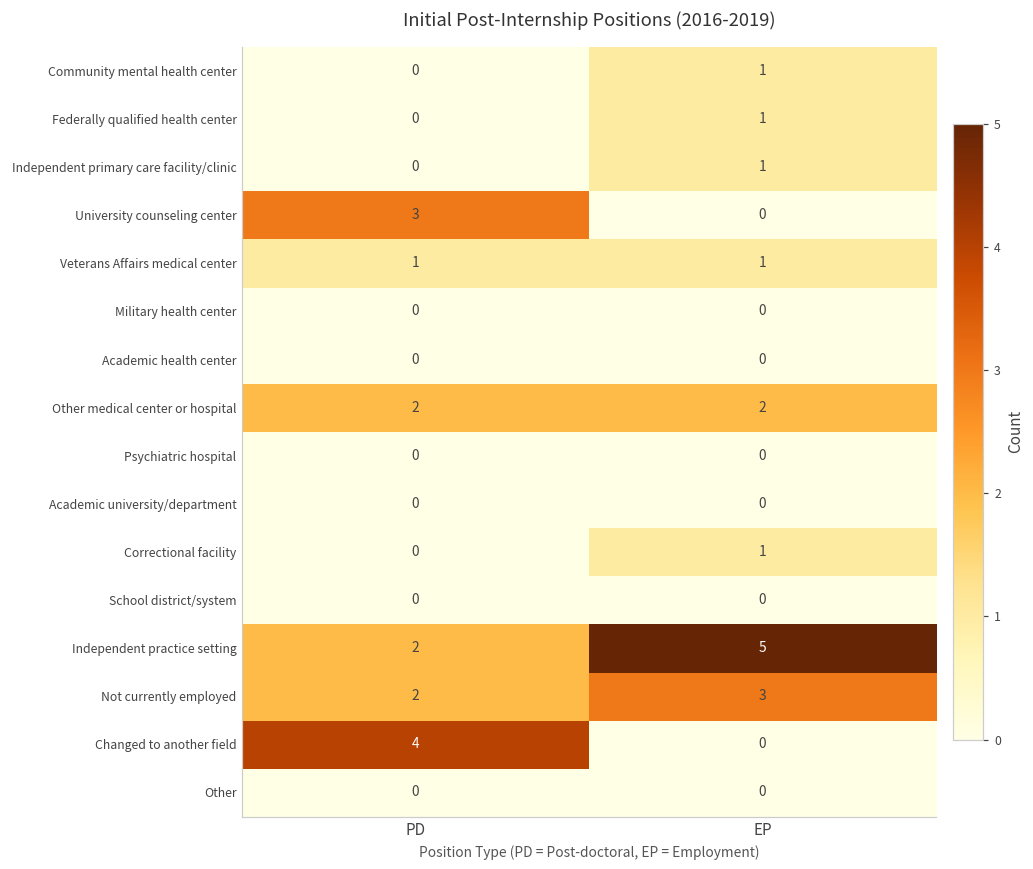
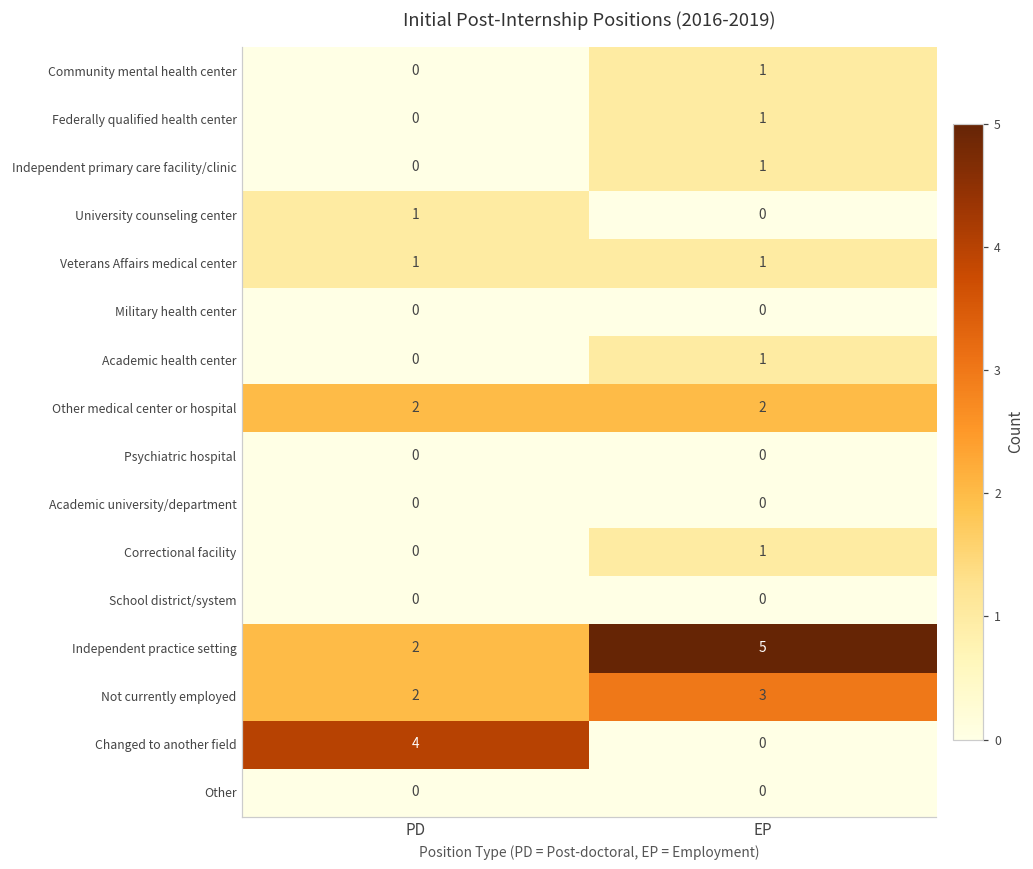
University counseling center, PD: 3 -> 1
Academic health center, EP: 0 -> 1
